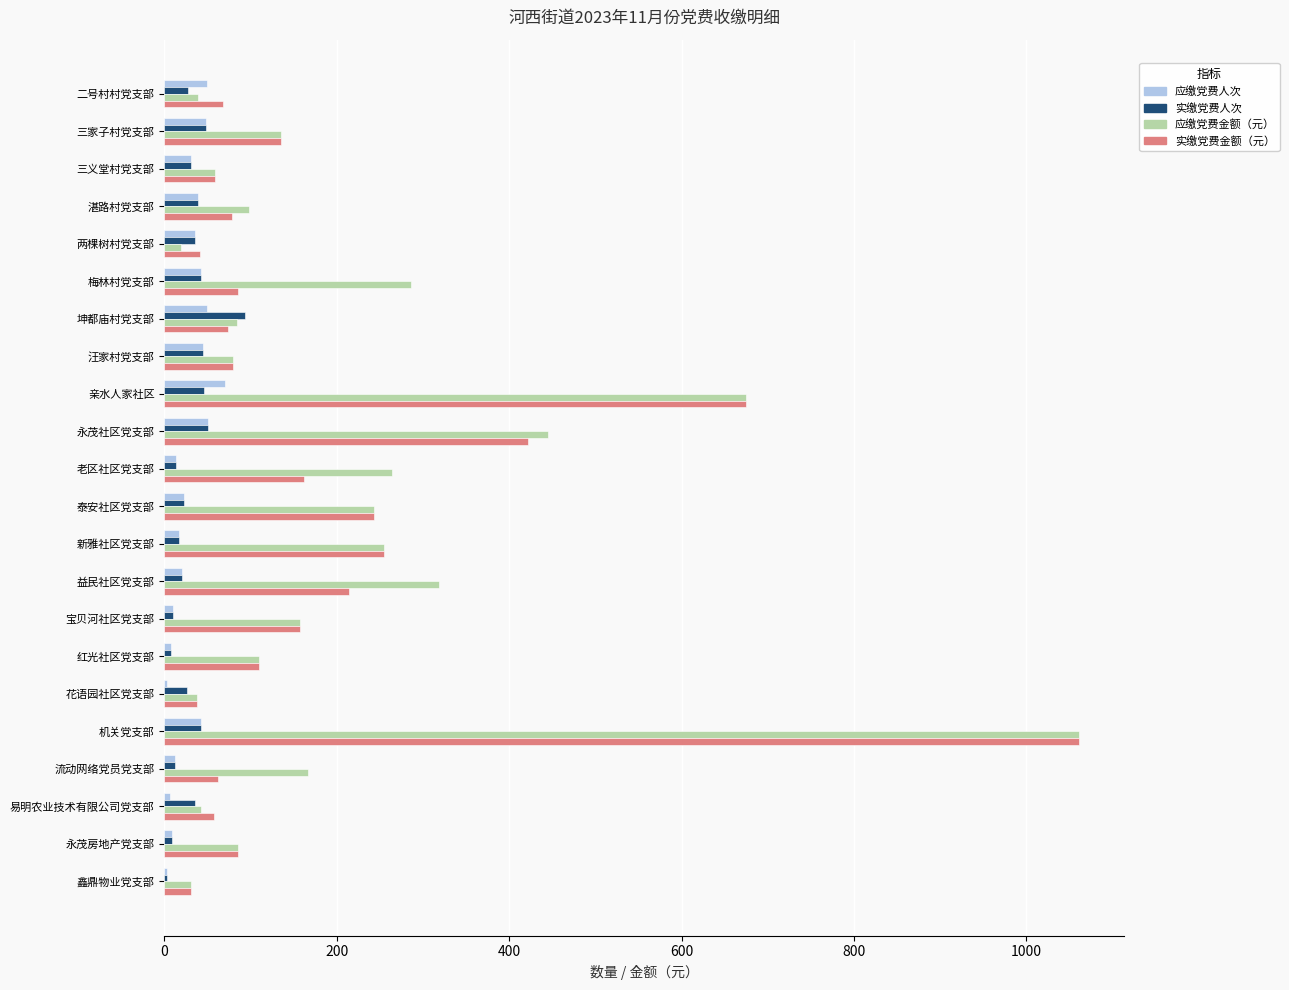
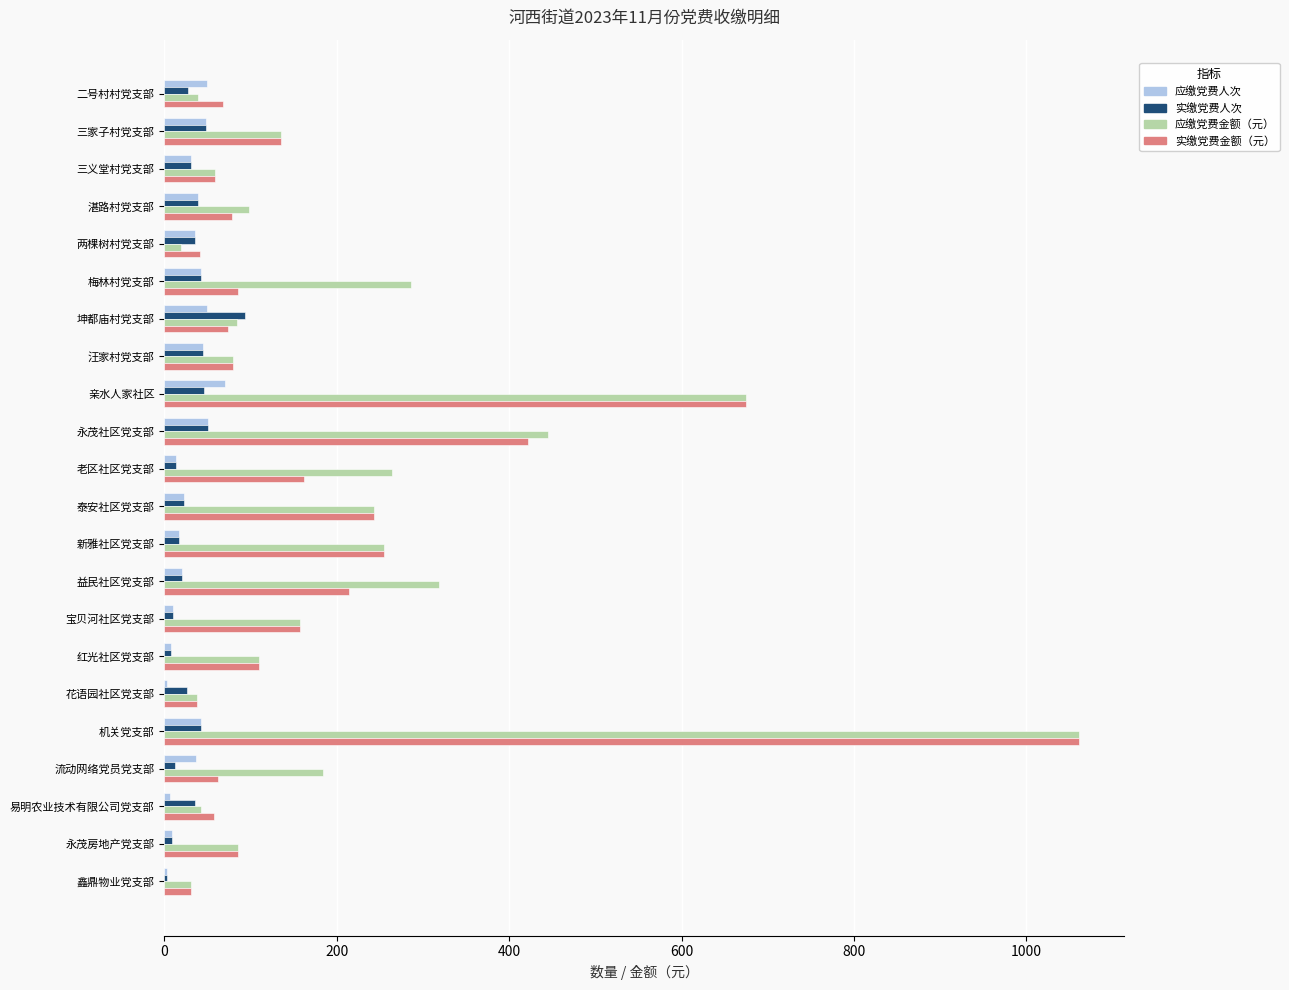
应缴党费人次, 流动网络党员党支部: 10 -> 40
应缴党费金额（元）, 流动网络党员党支部: 170 -> 180
